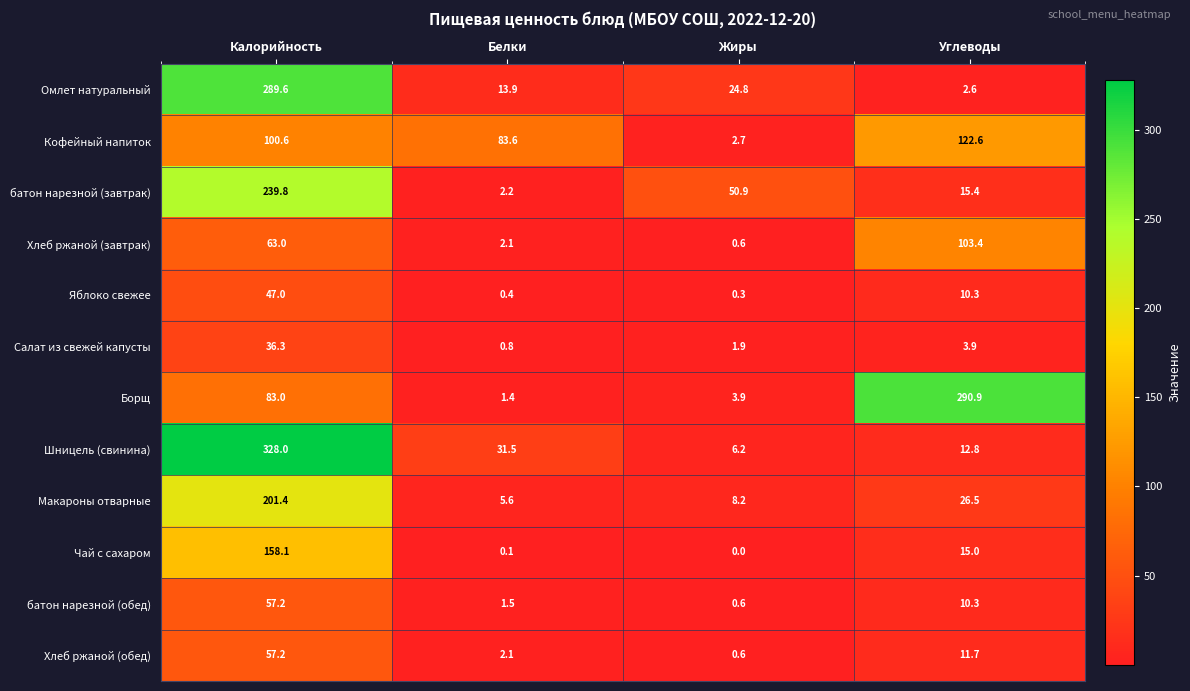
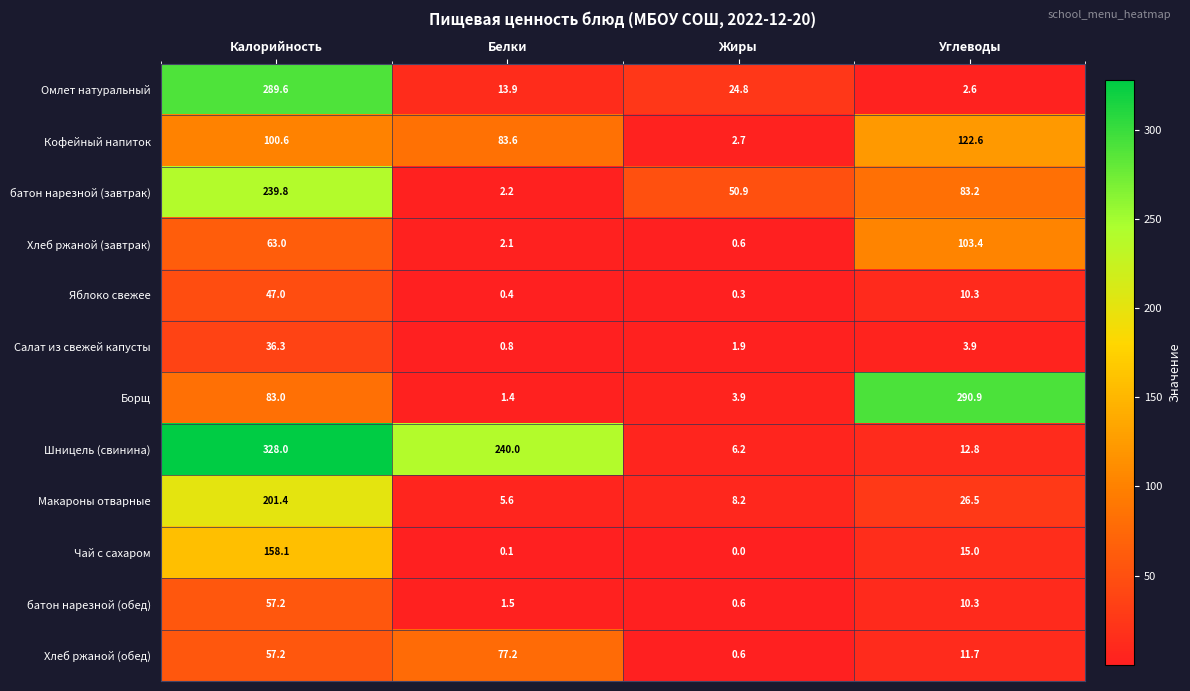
батон нарезной (завтрак), Углеводы: 15.4 -> 83.2
Шницель (свинина), Белки: 31.5 -> 240.0
Хлеб ржаной (обед), Белки: 2.1 -> 77.2
